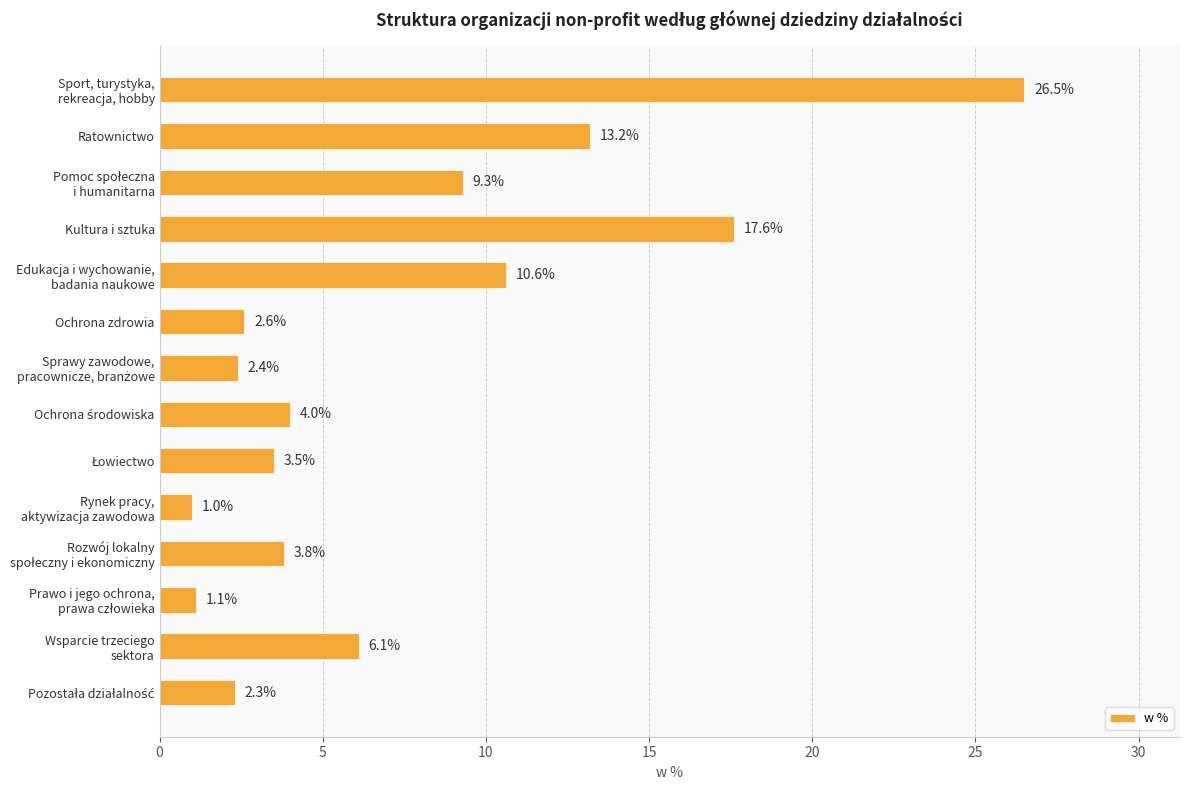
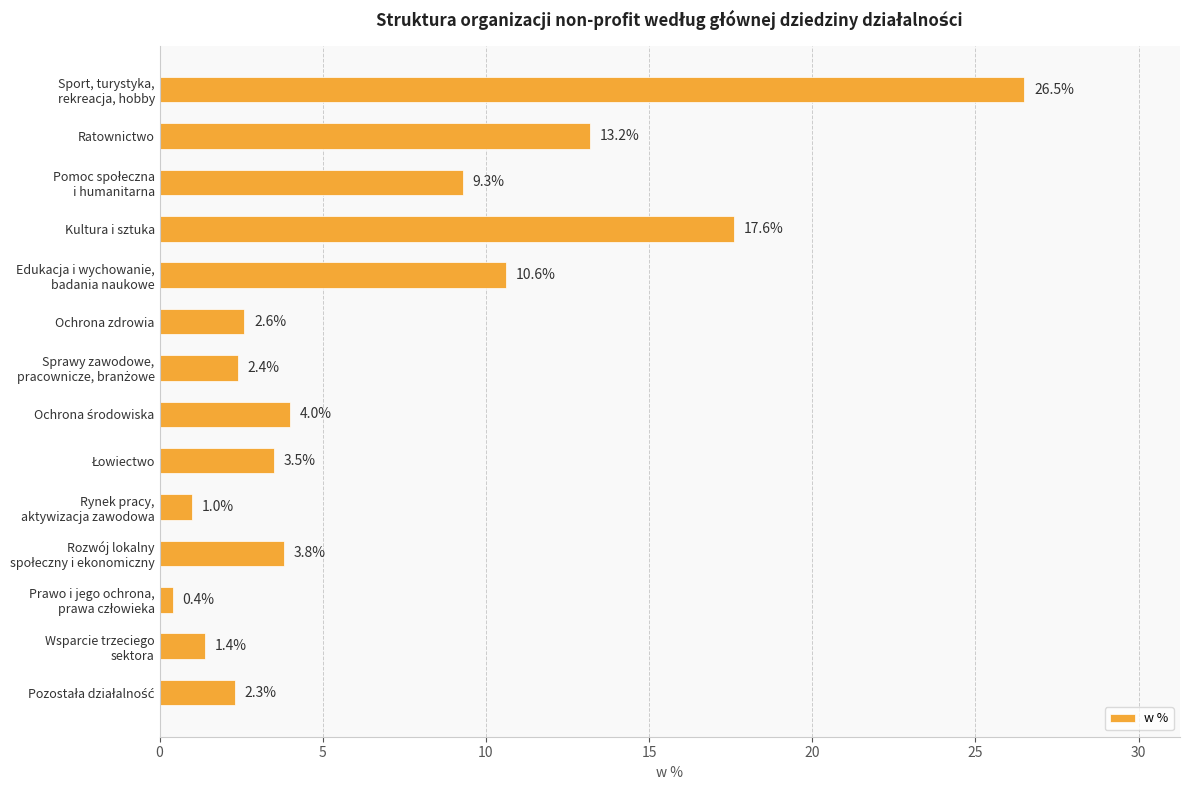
Prawo i jego ochrona, prawa człowieka: 1.1% -> 0.4%
Wsparcie trzeciego sektora: 6.1% -> 1.4%
